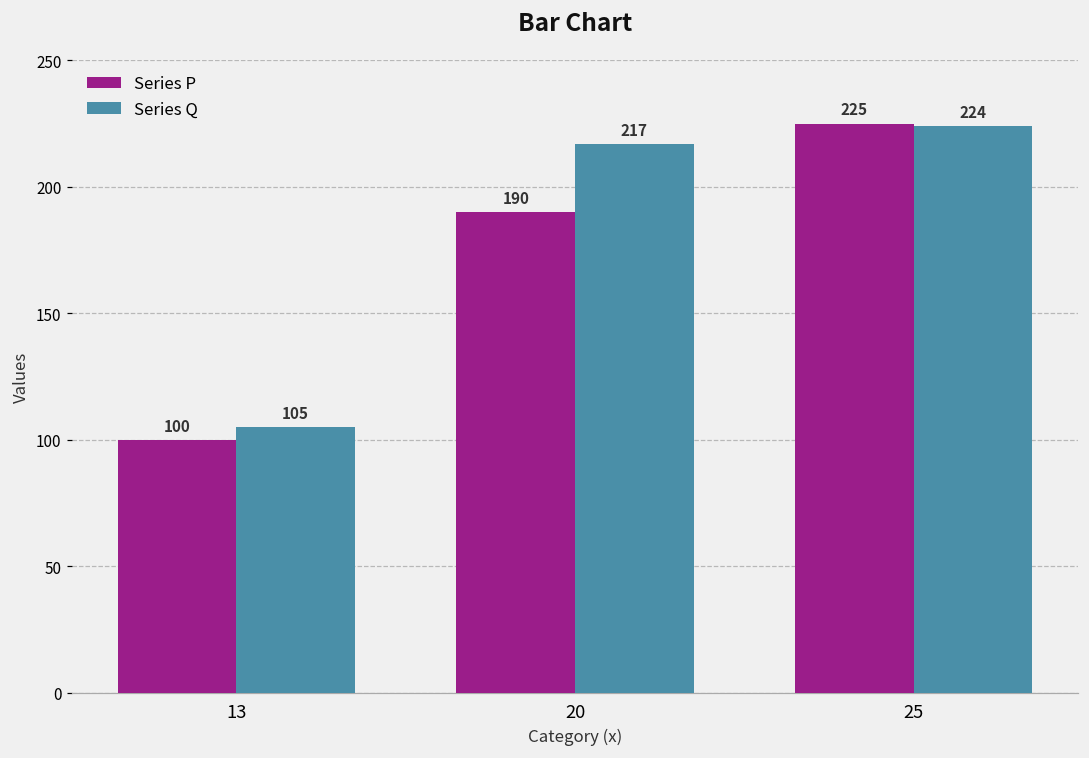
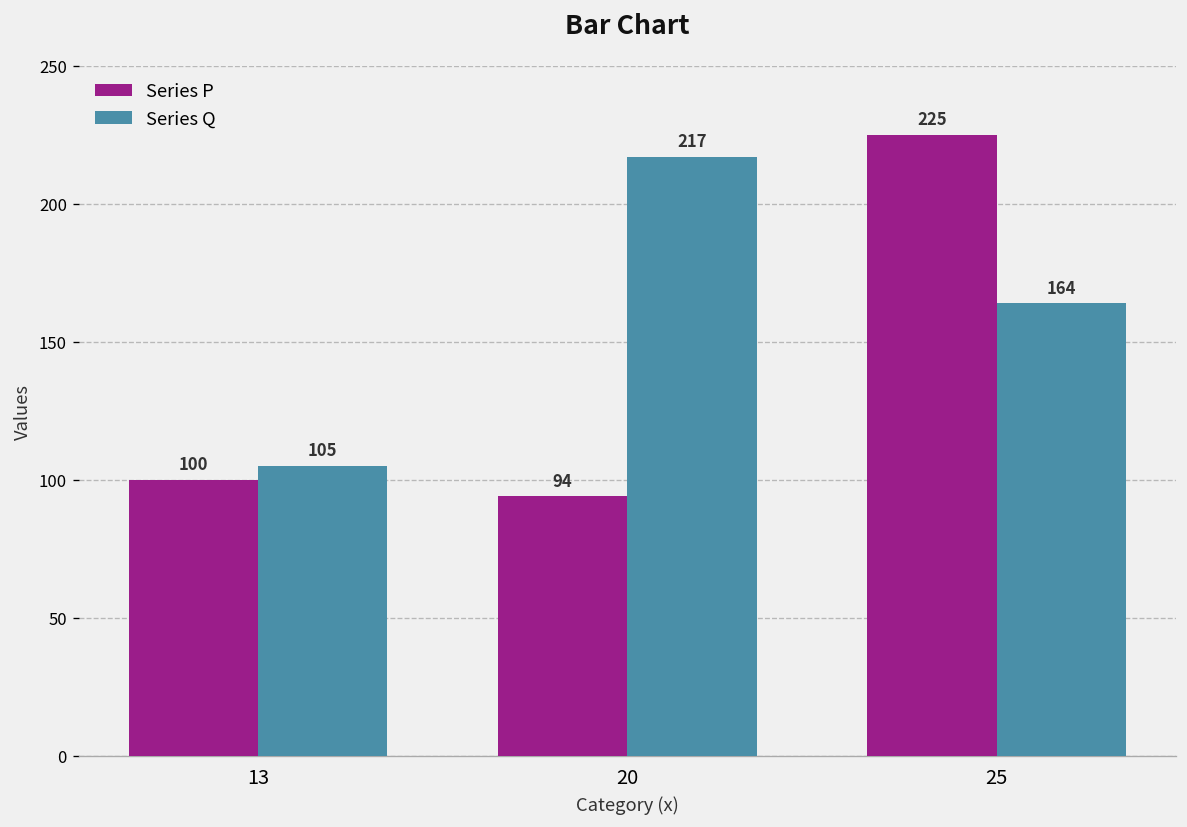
Series P, 20: 190 -> 94
Series Q, 25: 224 -> 164
